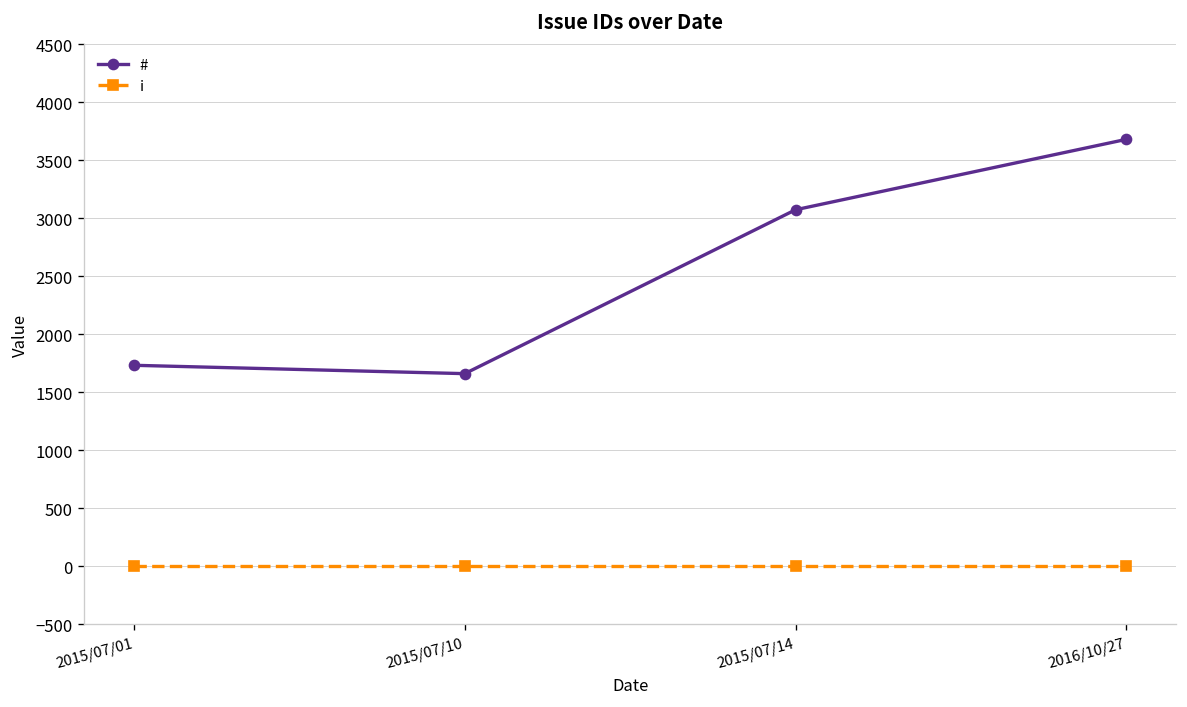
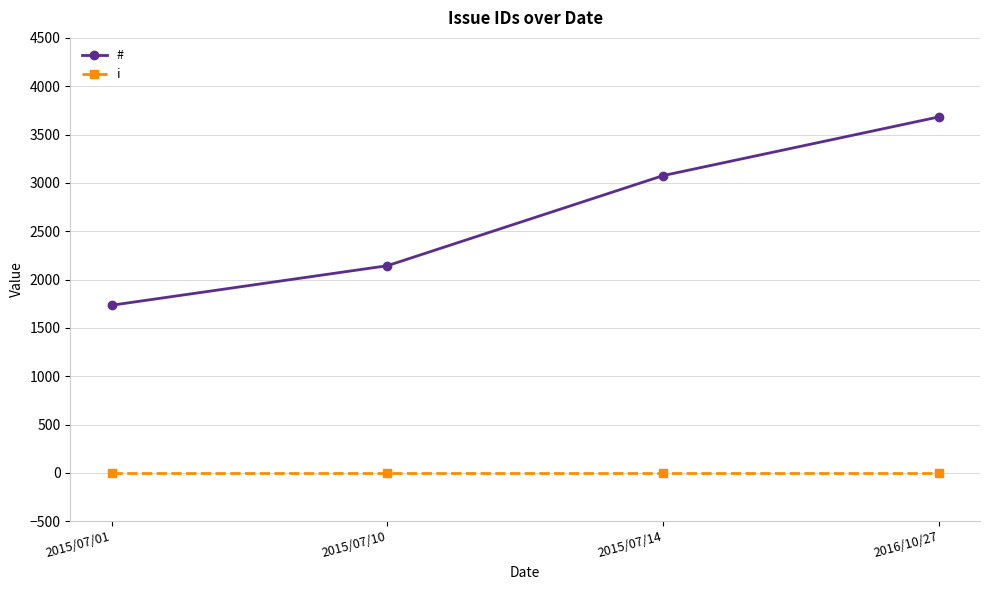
#, 2015/07/10: 1700 -> 2100
